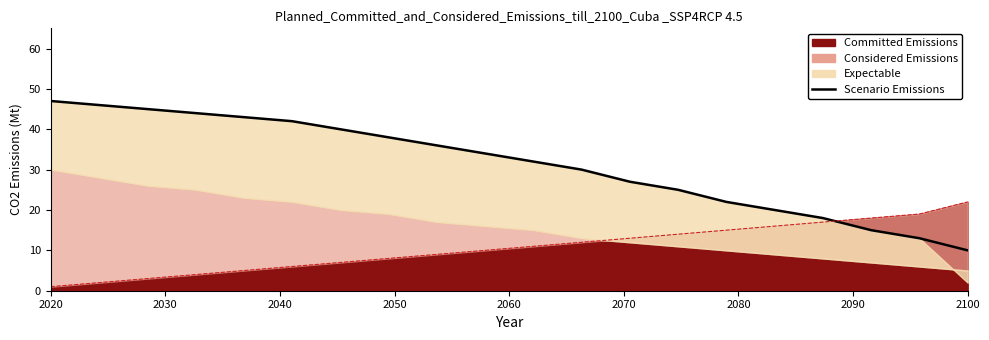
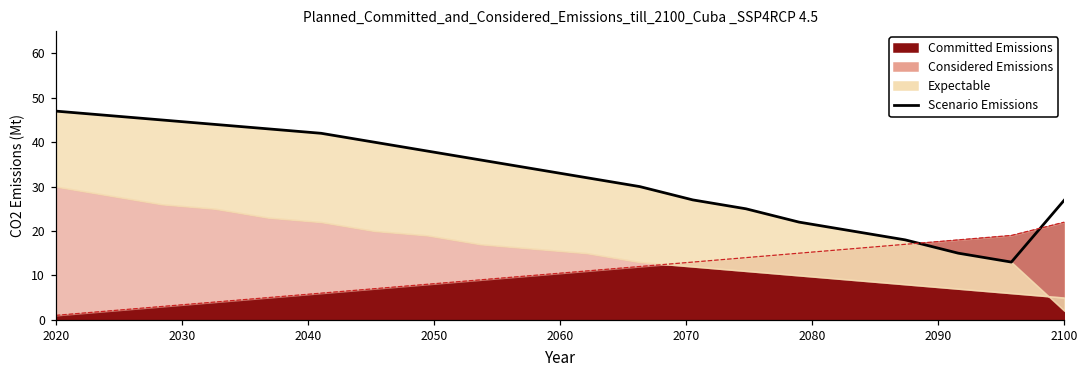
Scenario Emissions, 2100: 10 -> 27
